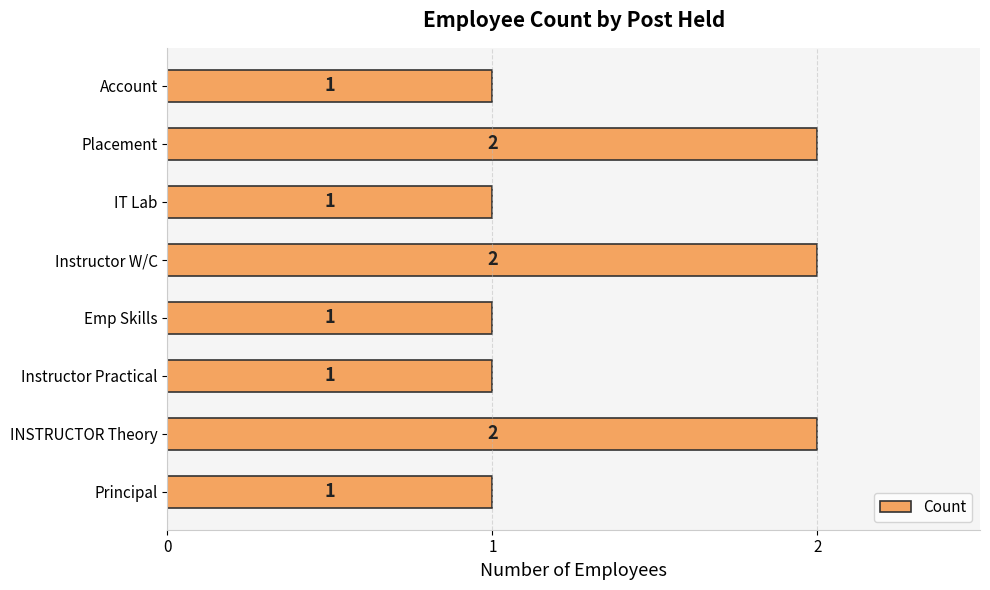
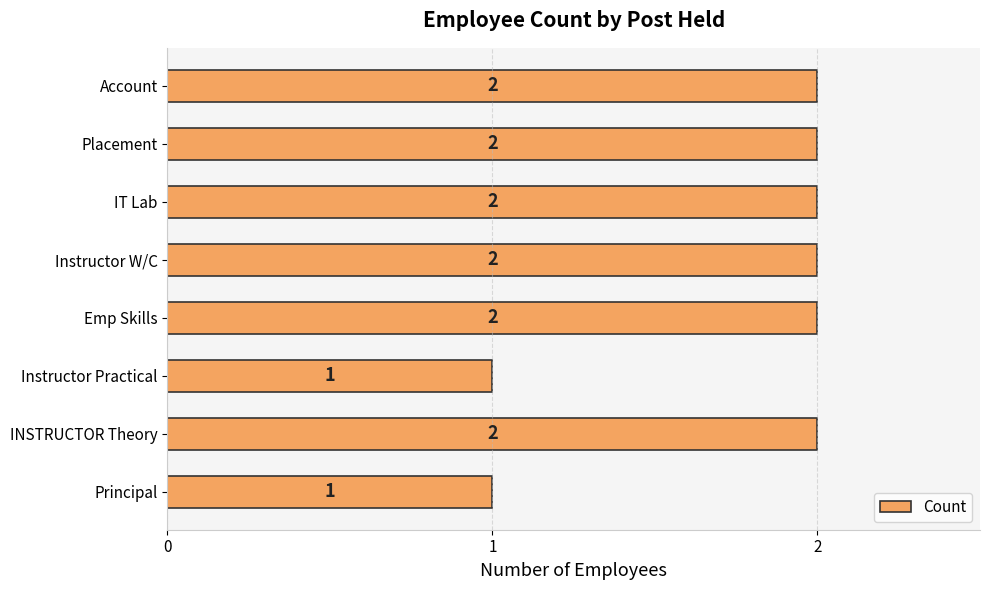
Account: 1 -> 2
IT Lab: 1 -> 2
Emp Skills: 1 -> 2
